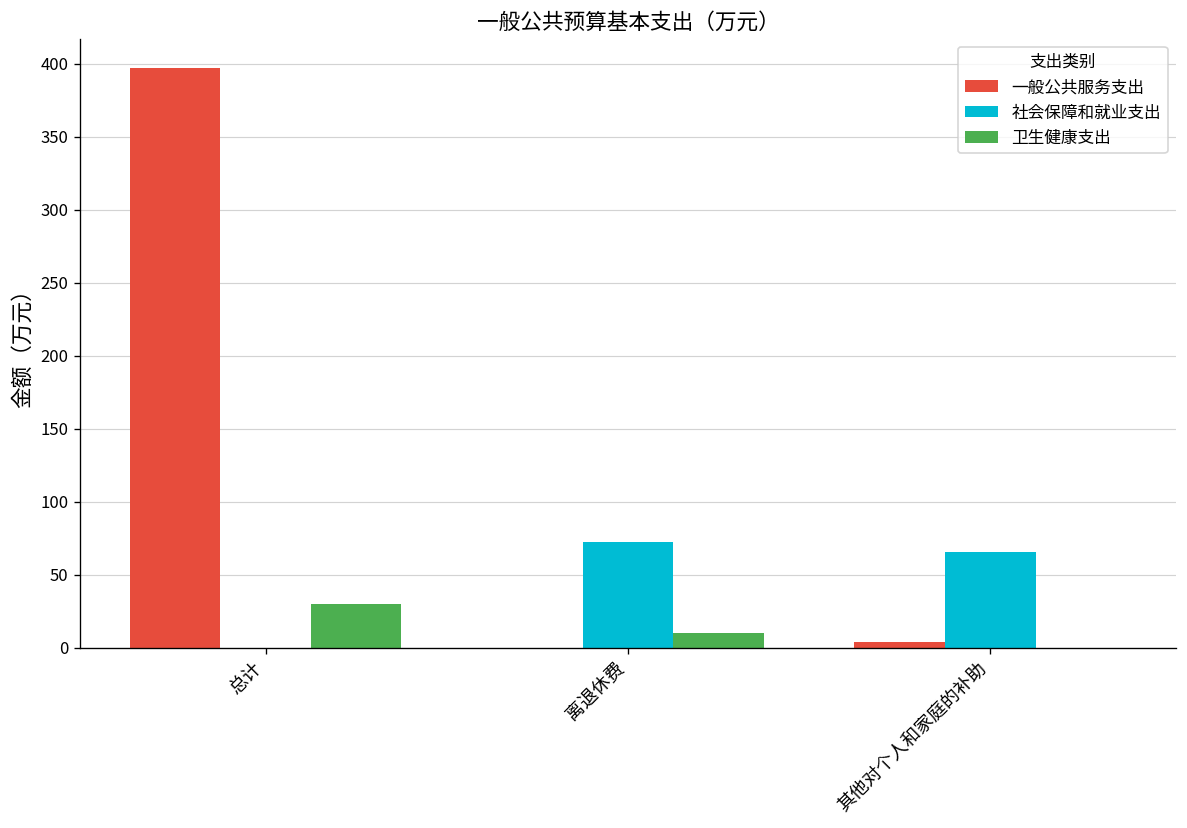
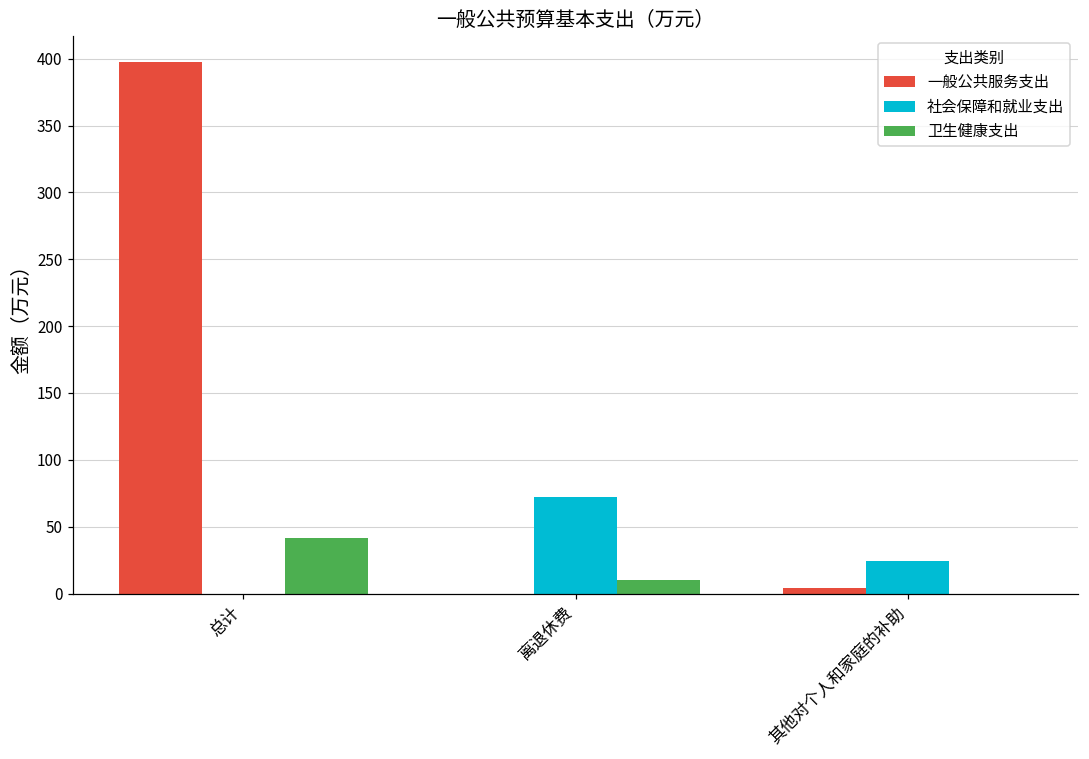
卫生健康支出, 总计: 30 -> 41
社会保障和就业支出, 其他对个人和家庭的补助: 65 -> 25
